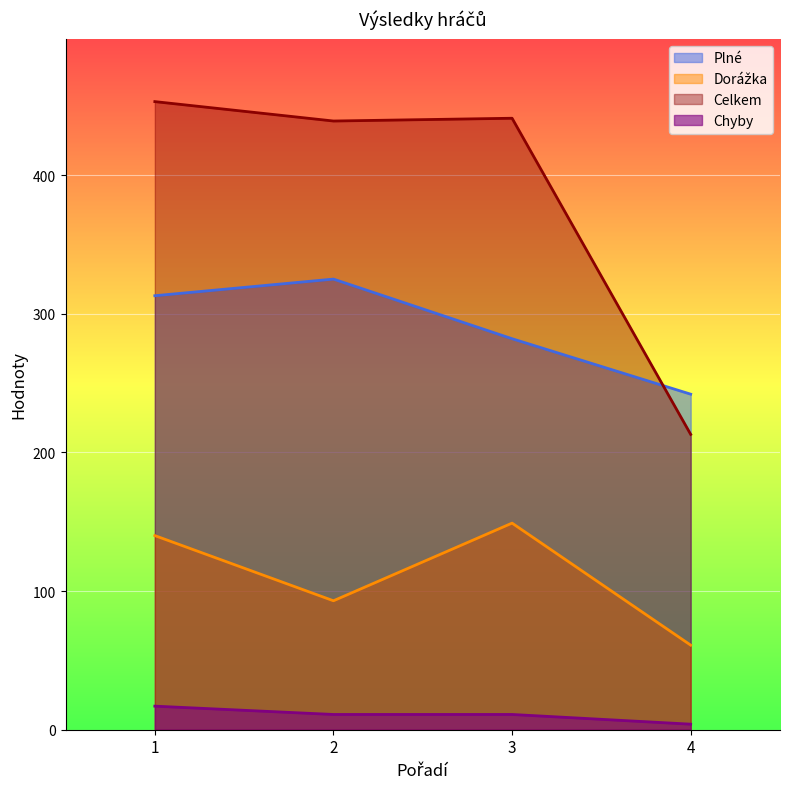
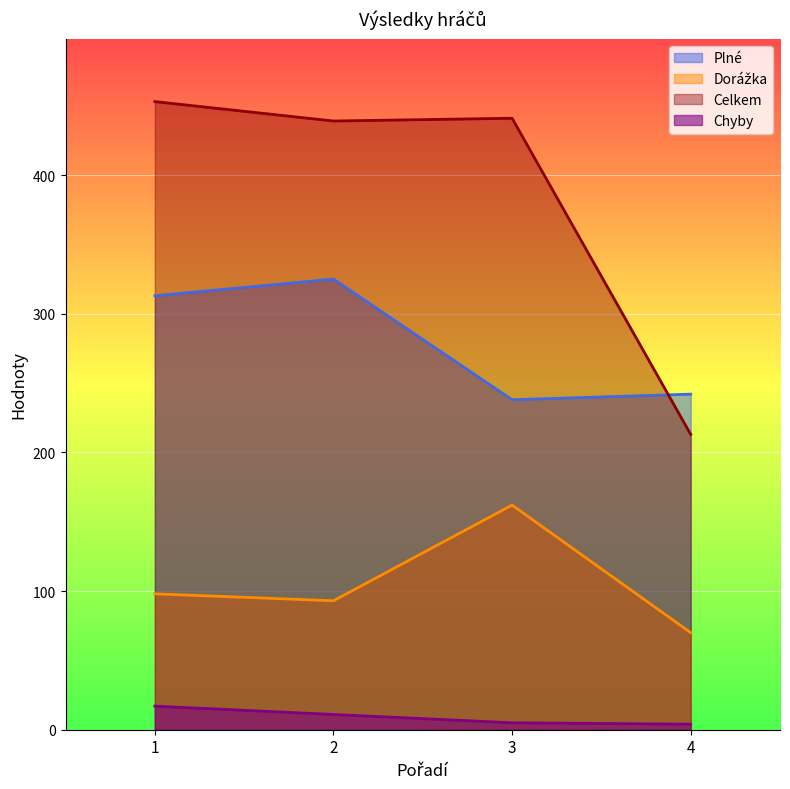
Dorážka, 1: 140 -> 98
Plné, 3: 282 -> 238
Dorážka, 3: 149 -> 162
Chyby, 3: 11 -> 5
Dorážka, 4: 61 -> 70
